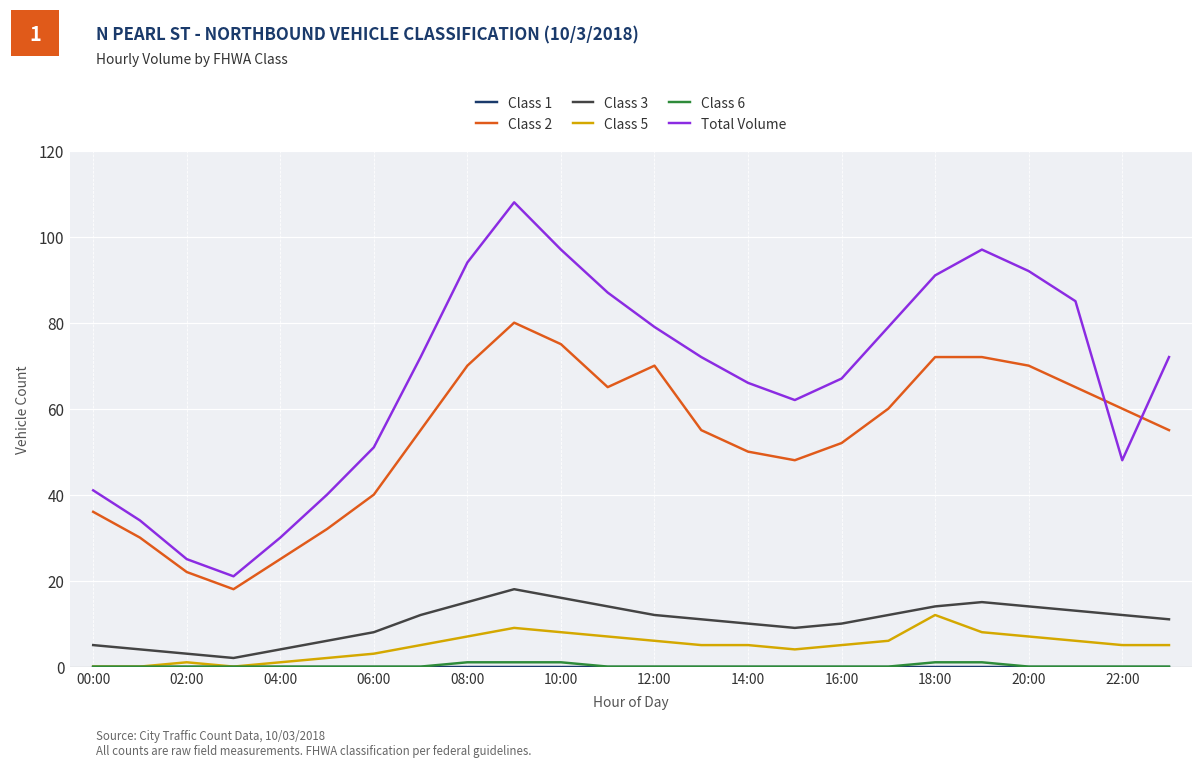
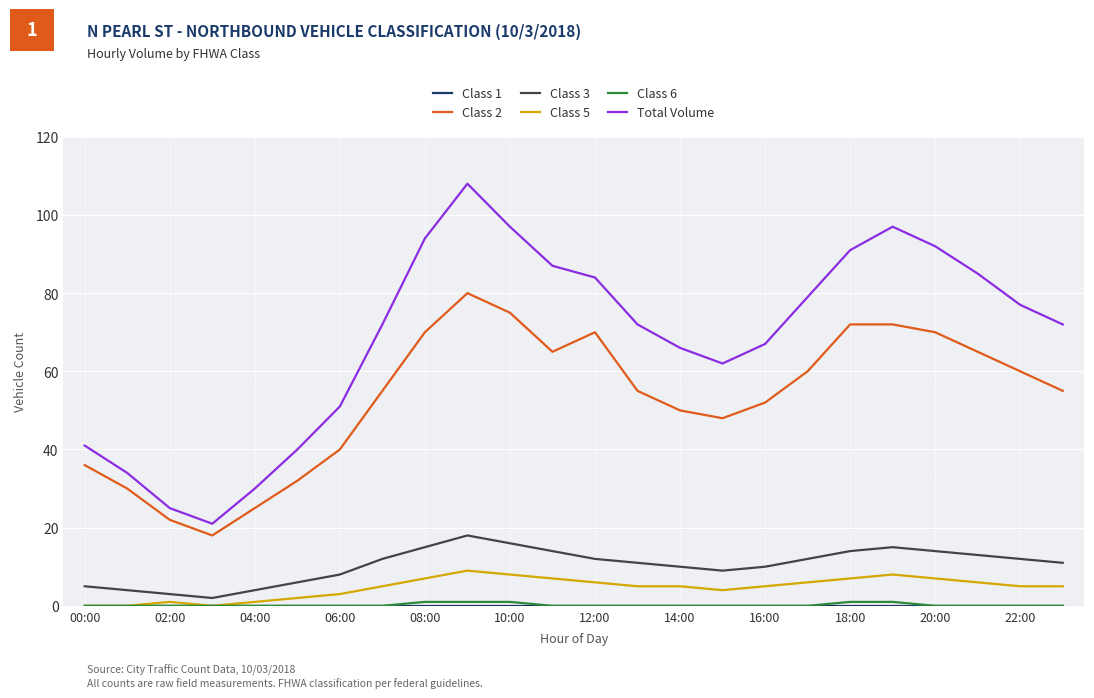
Total Volume, 12:00: 79 -> 84
Class 5, 18:00: 12 -> 7
Total Volume, 22:00: 48 -> 77
